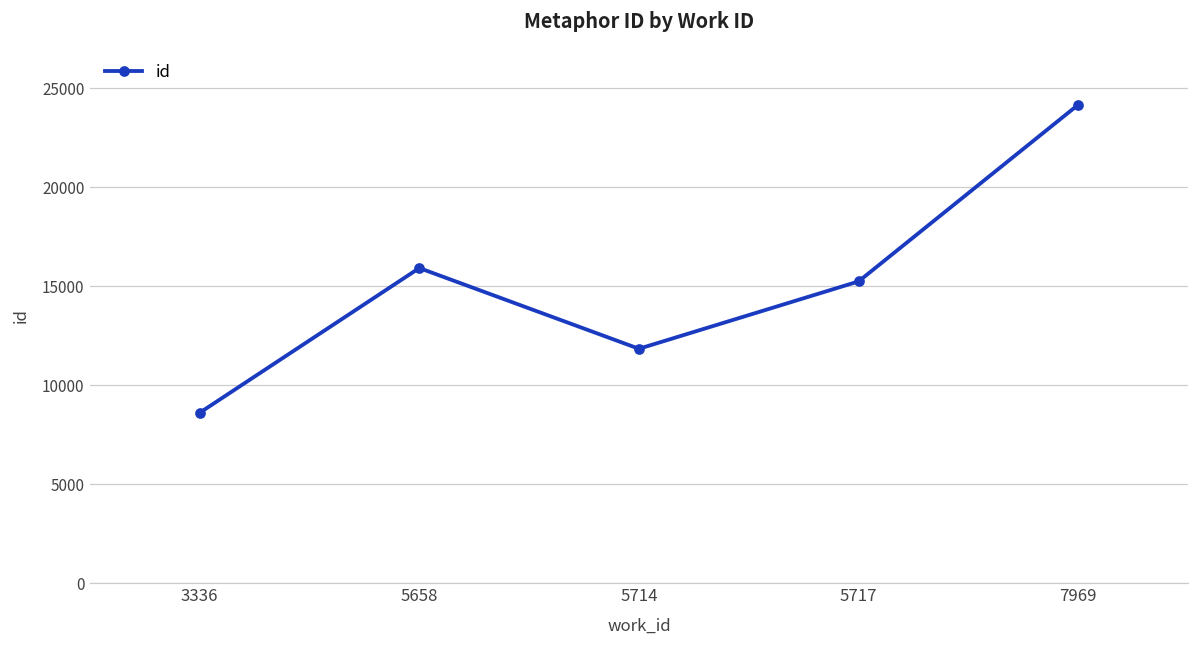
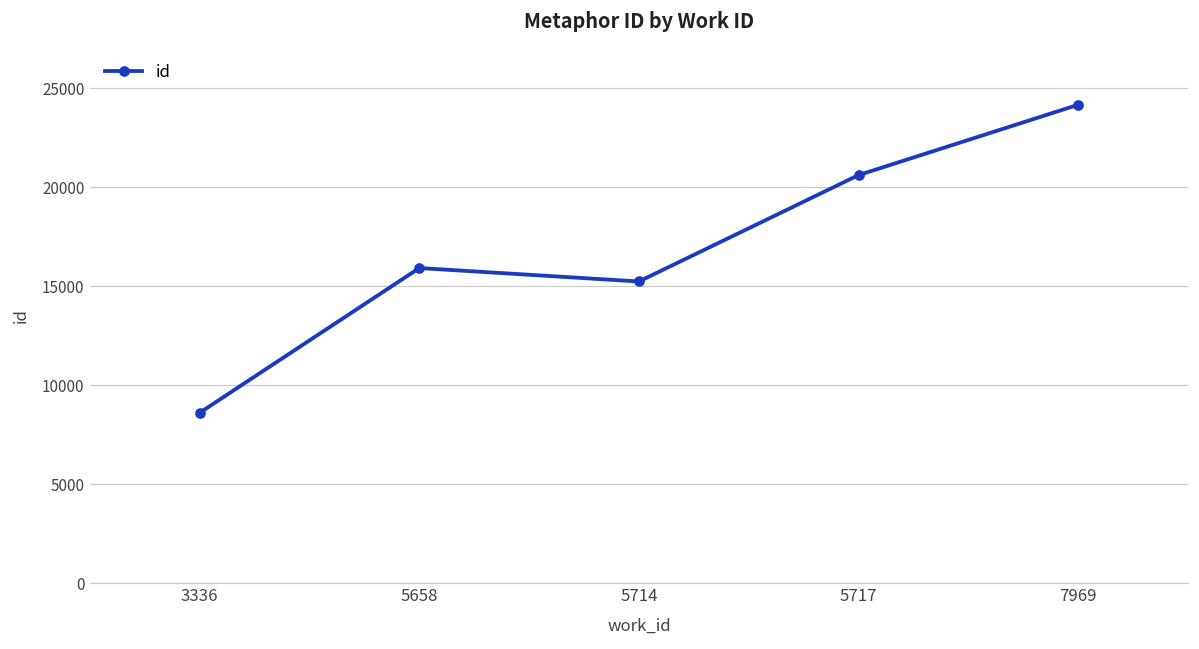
5714: 11800 -> 15200
5717: 15200 -> 20600
